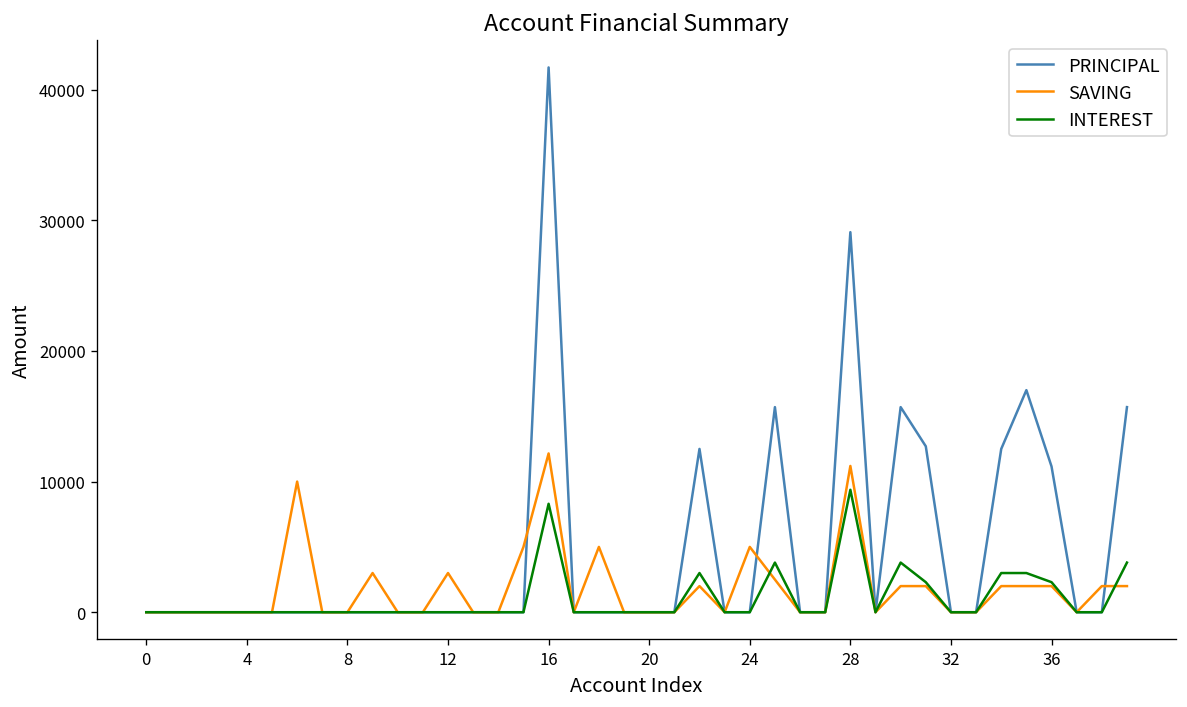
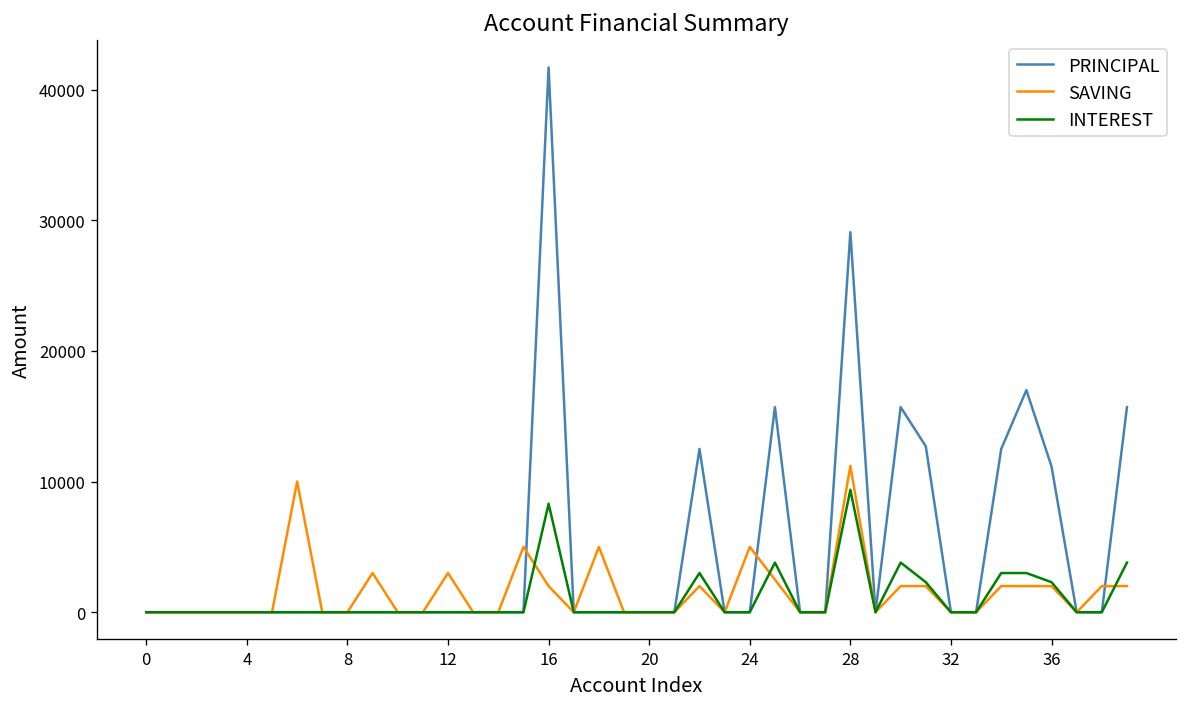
SAVING, 16: 12200 -> 2000
